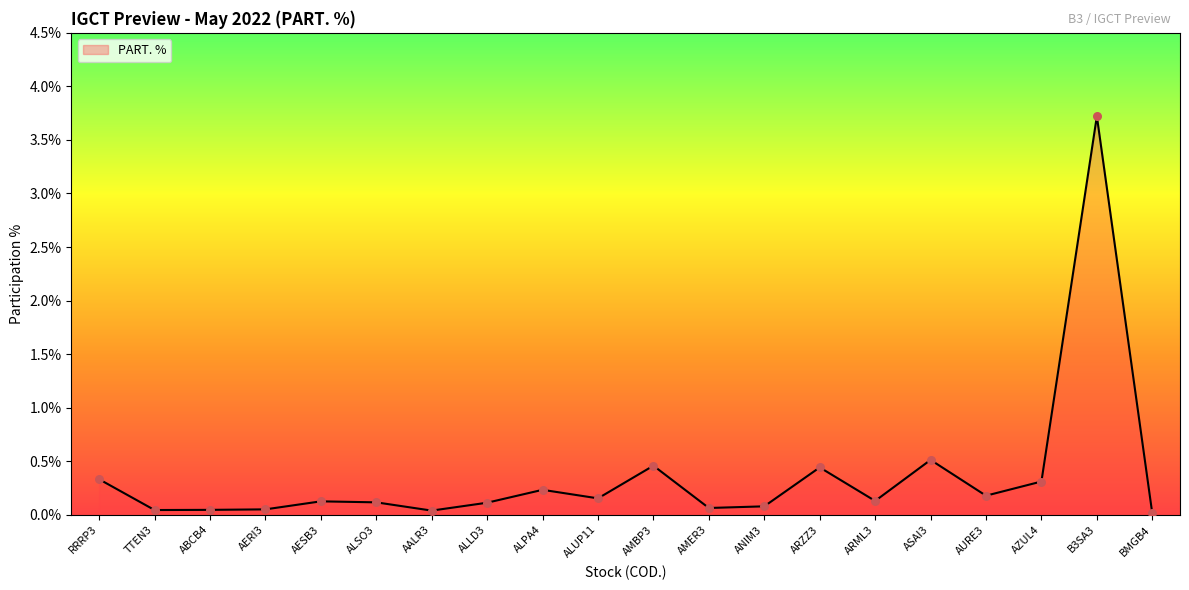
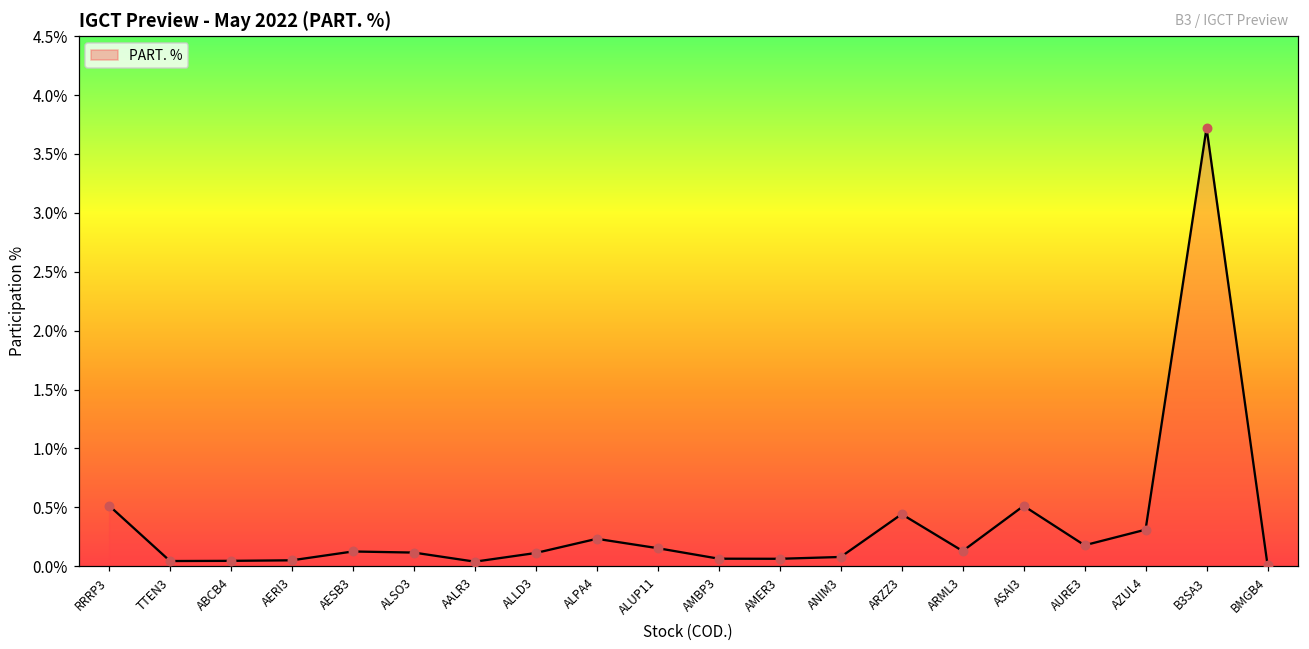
RRRP3: 0.33% -> 0.51%
AMBP3: 0.46% -> 0.06%
